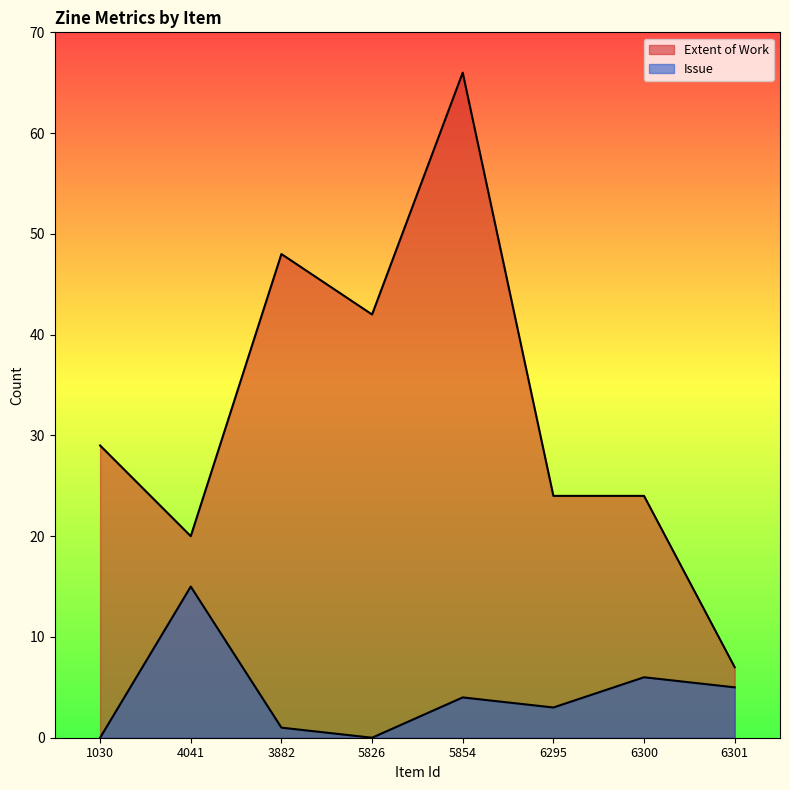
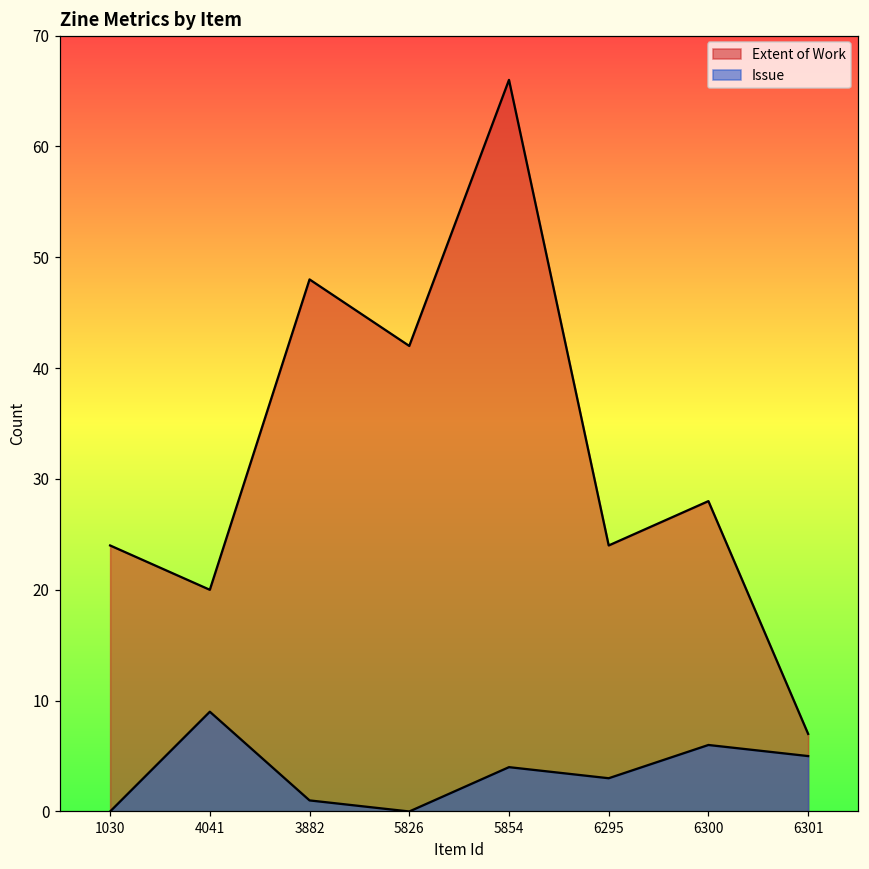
Extent of Work, 1030: 29 -> 24
Issue, 4041: 15 -> 9
Extent of Work, 6300: 24 -> 28
